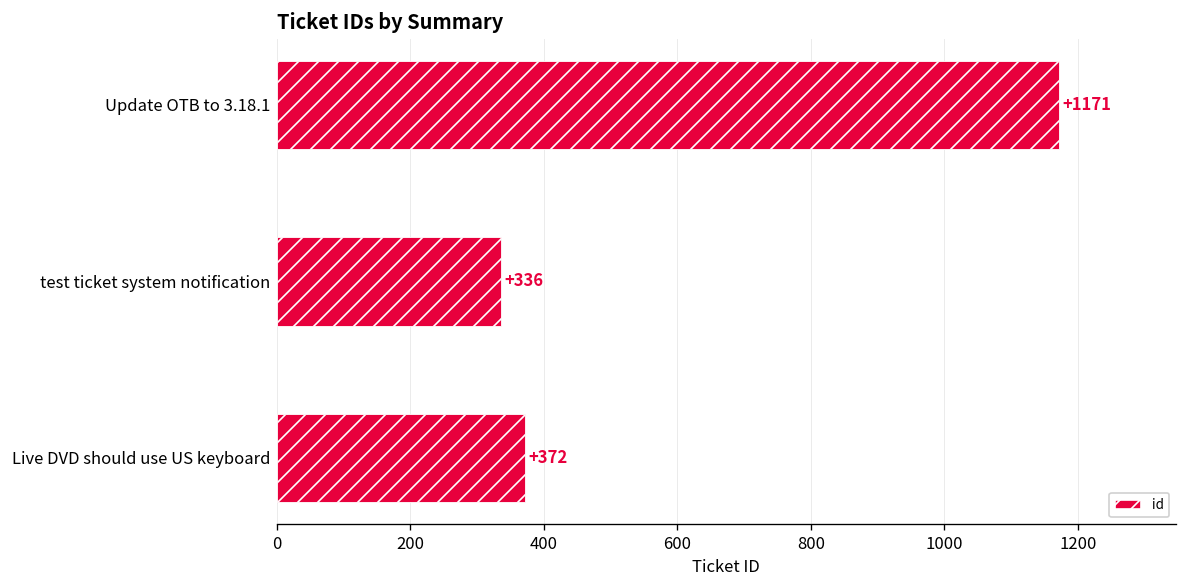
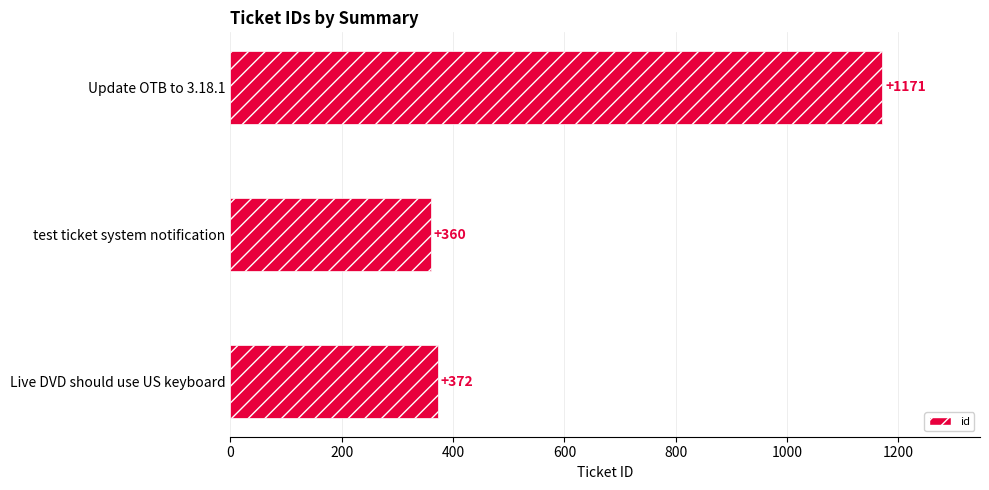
test ticket system notification: +336 -> +360
